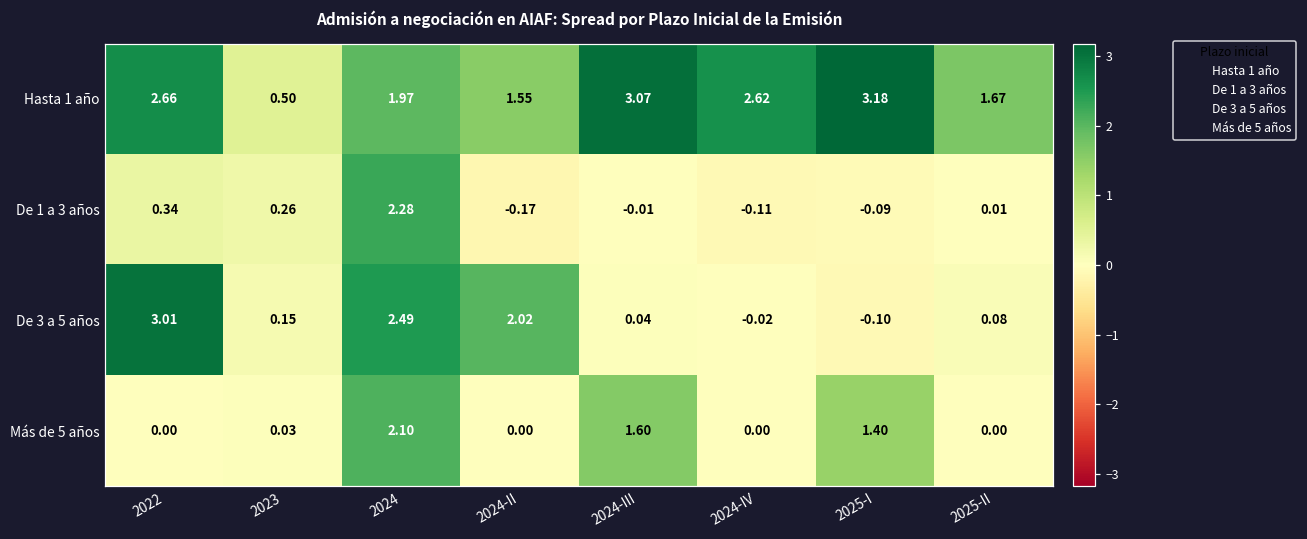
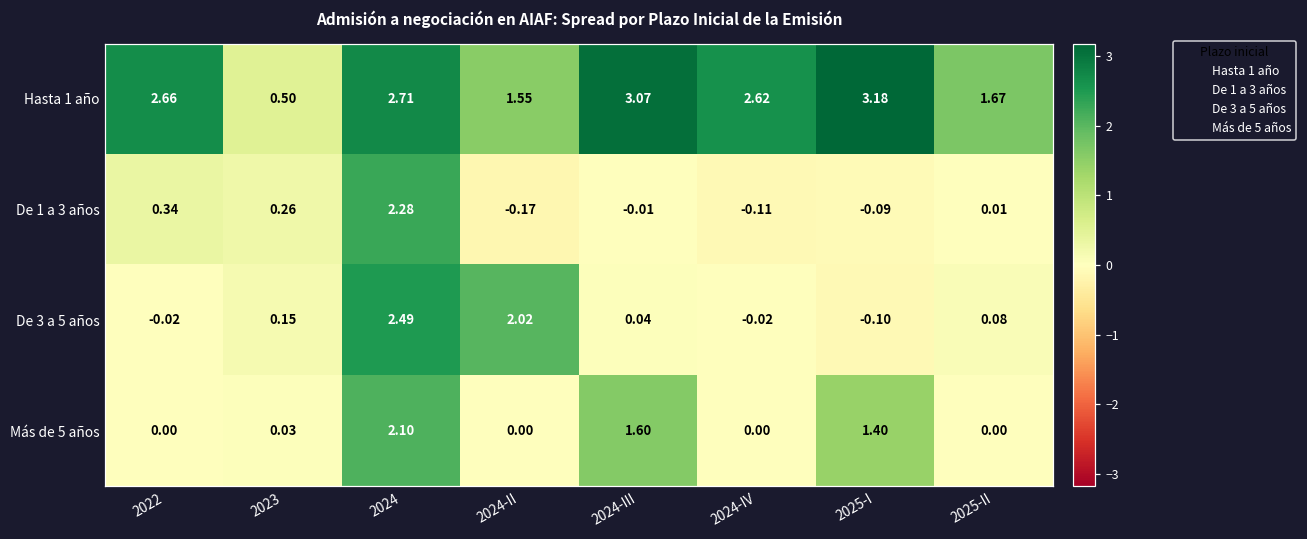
Hasta 1 año, 2024: 1.97 -> 2.71
De 3 a 5 años, 2022: 3.01 -> -0.02
